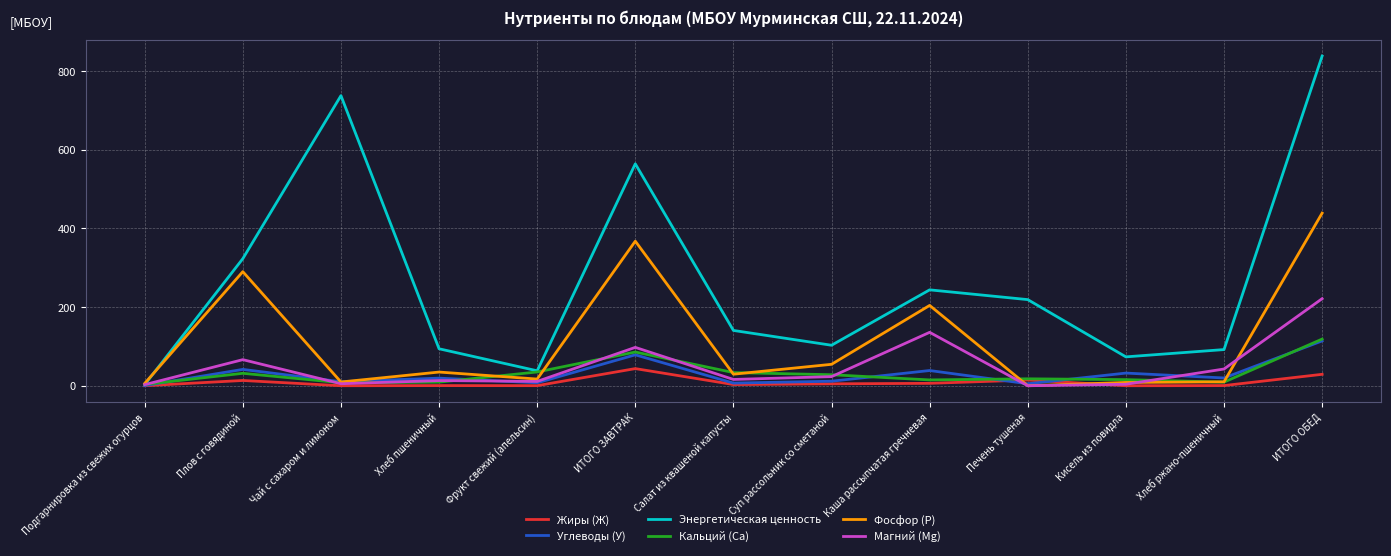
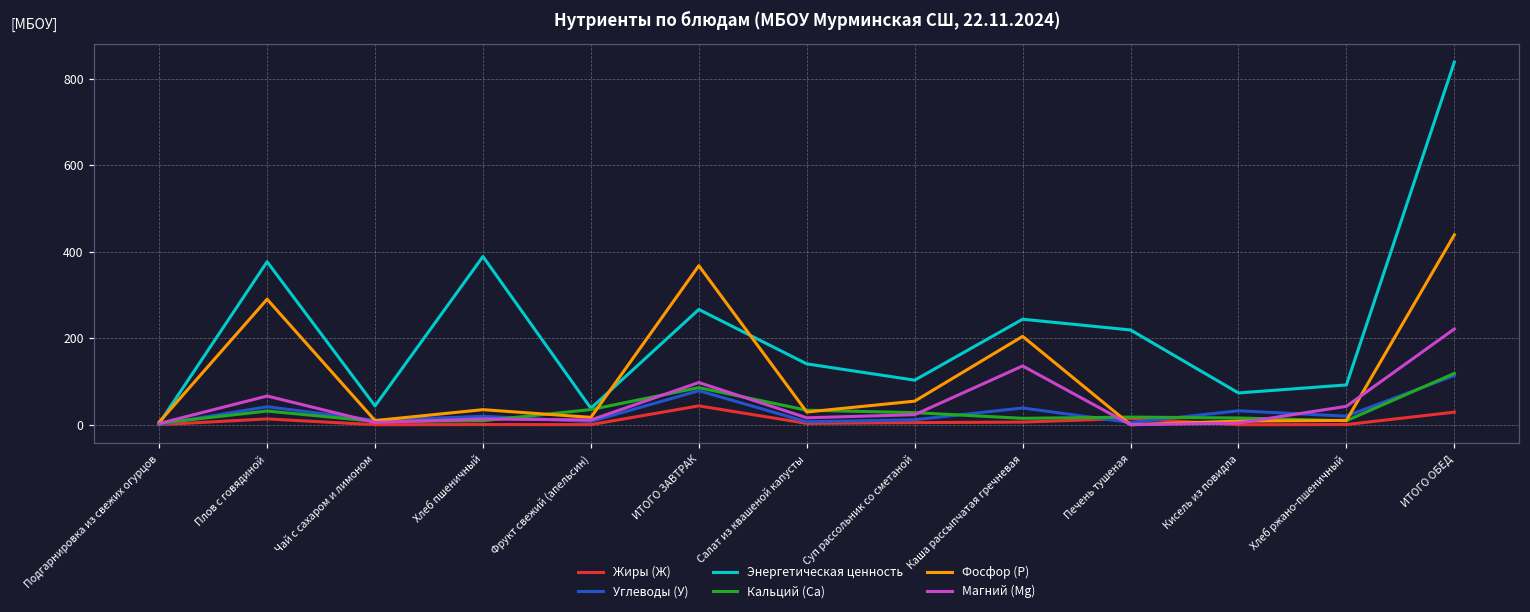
Энергетическая ценность, Плов с говядиной: 320 -> 380
Энергетическая ценность, Чай с сахаром и лимоном: 740 -> 40
Энергетическая ценность, Хлеб пшеничный: 90 -> 390
Энергетическая ценность, ИТОГО ЗАВТРАК: 560 -> 270
